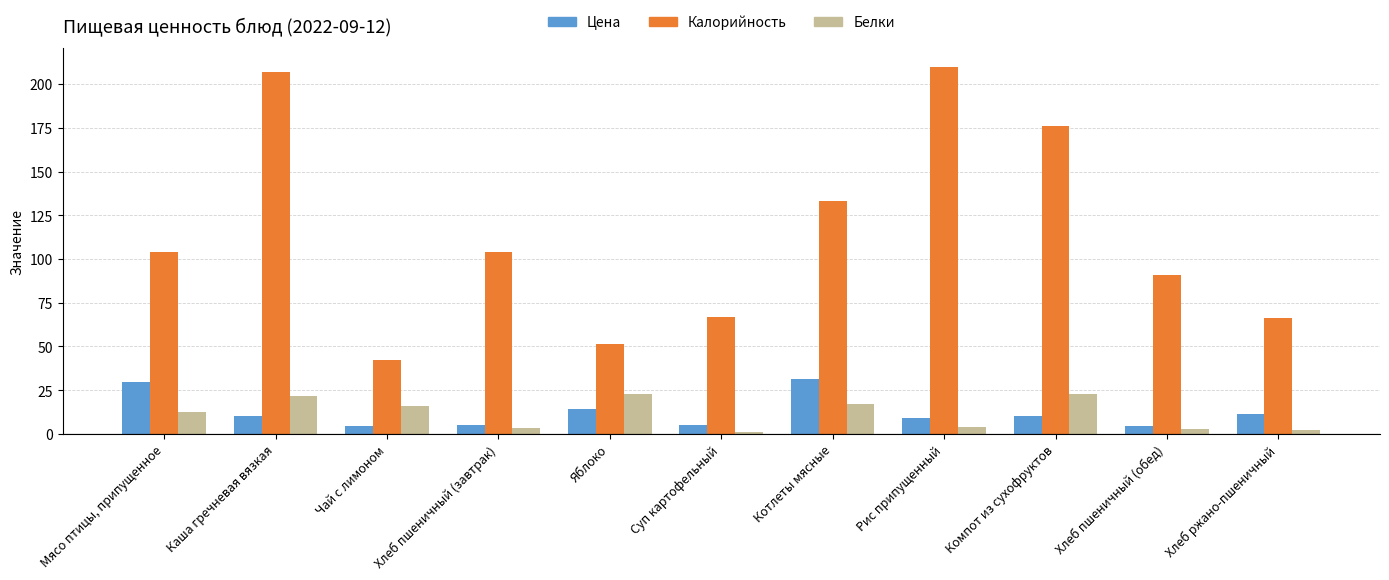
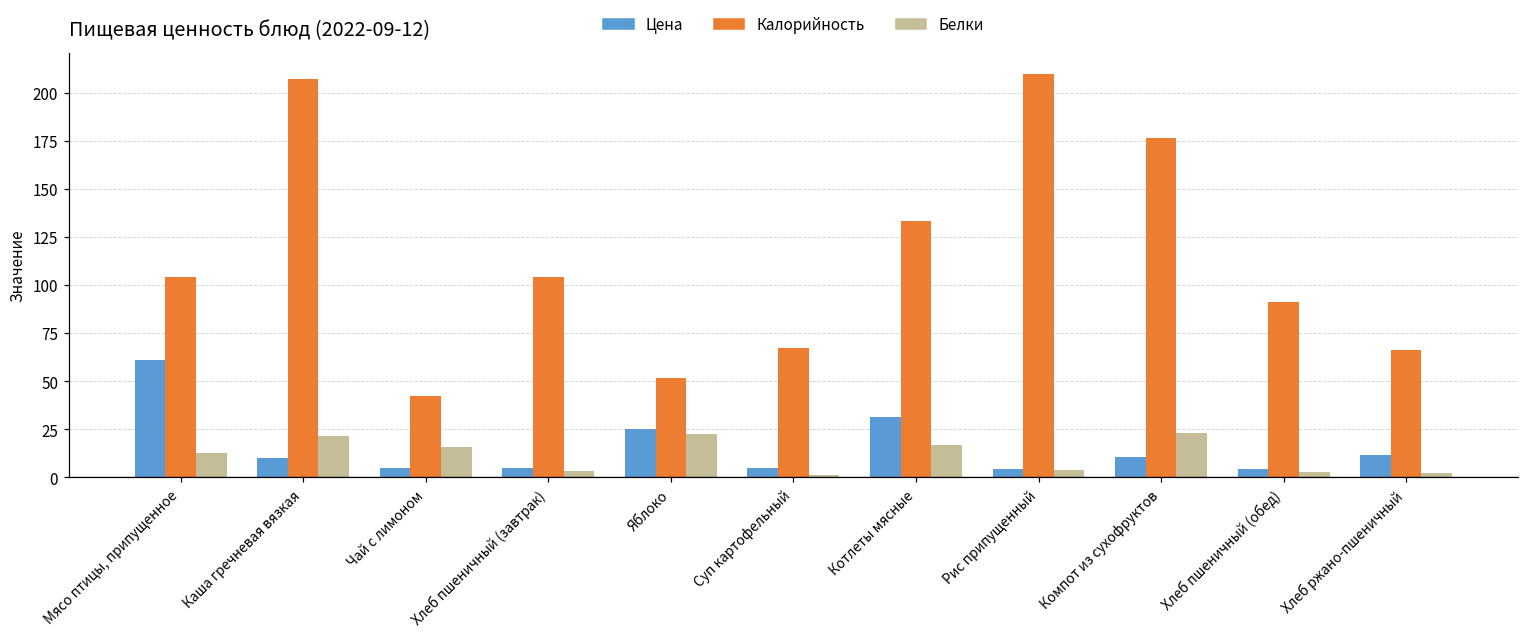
Цена, Мясо птицы, припущенное: 30 -> 61
Цена, Яблоко: 14 -> 25
Цена, Рис припущенный: 9 -> 4
